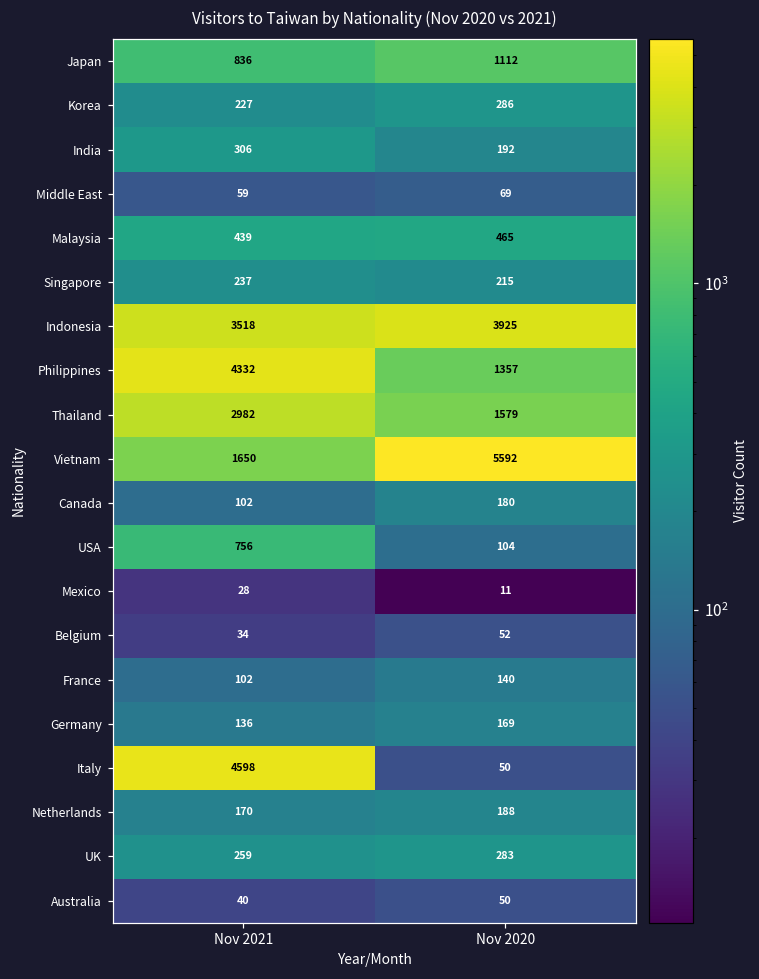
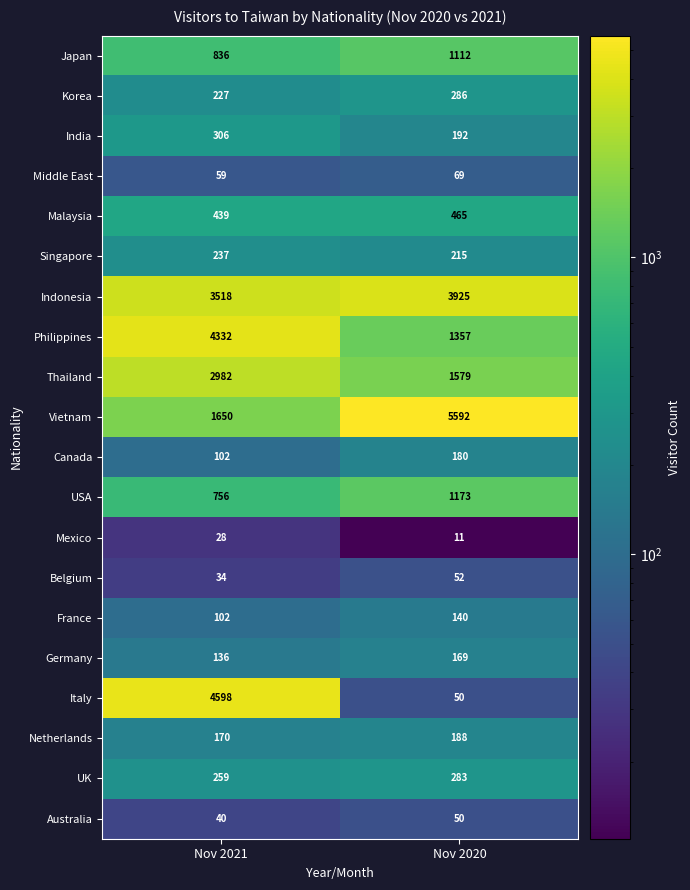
USA, Nov 2020: 104 -> 1173
